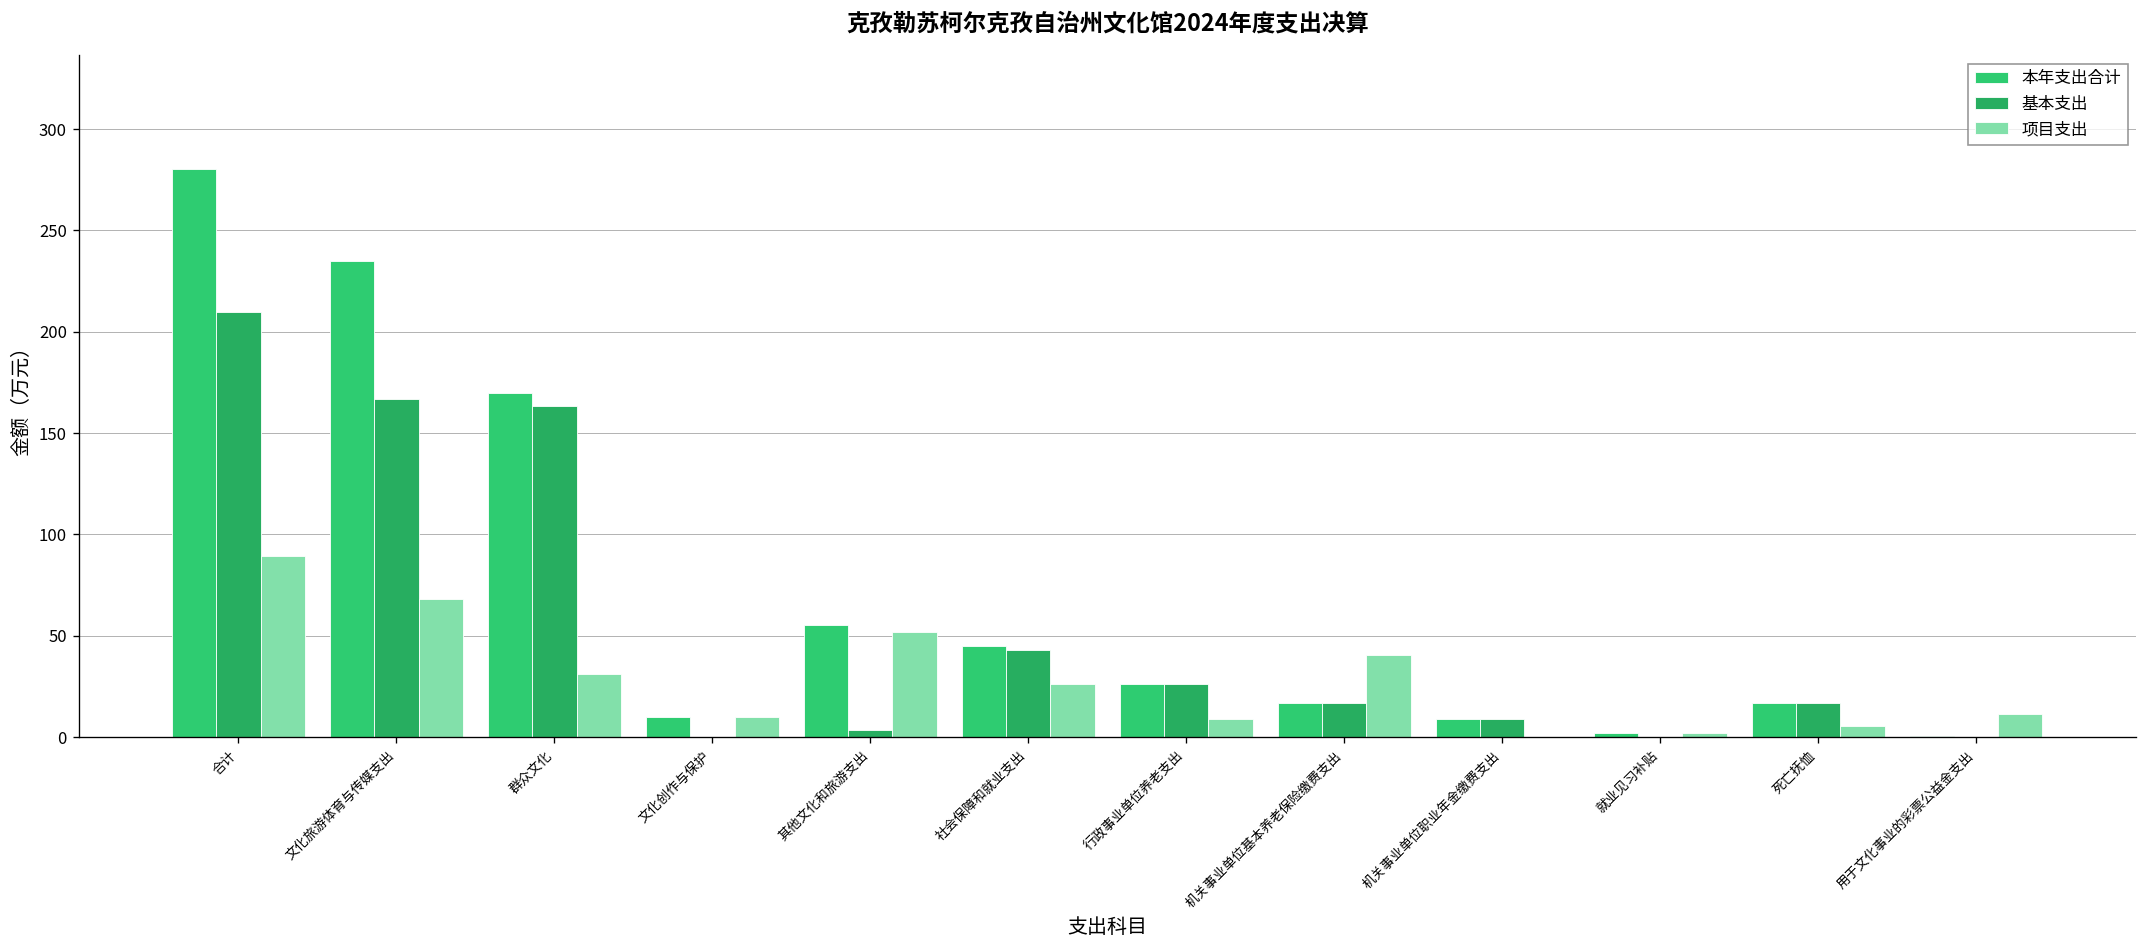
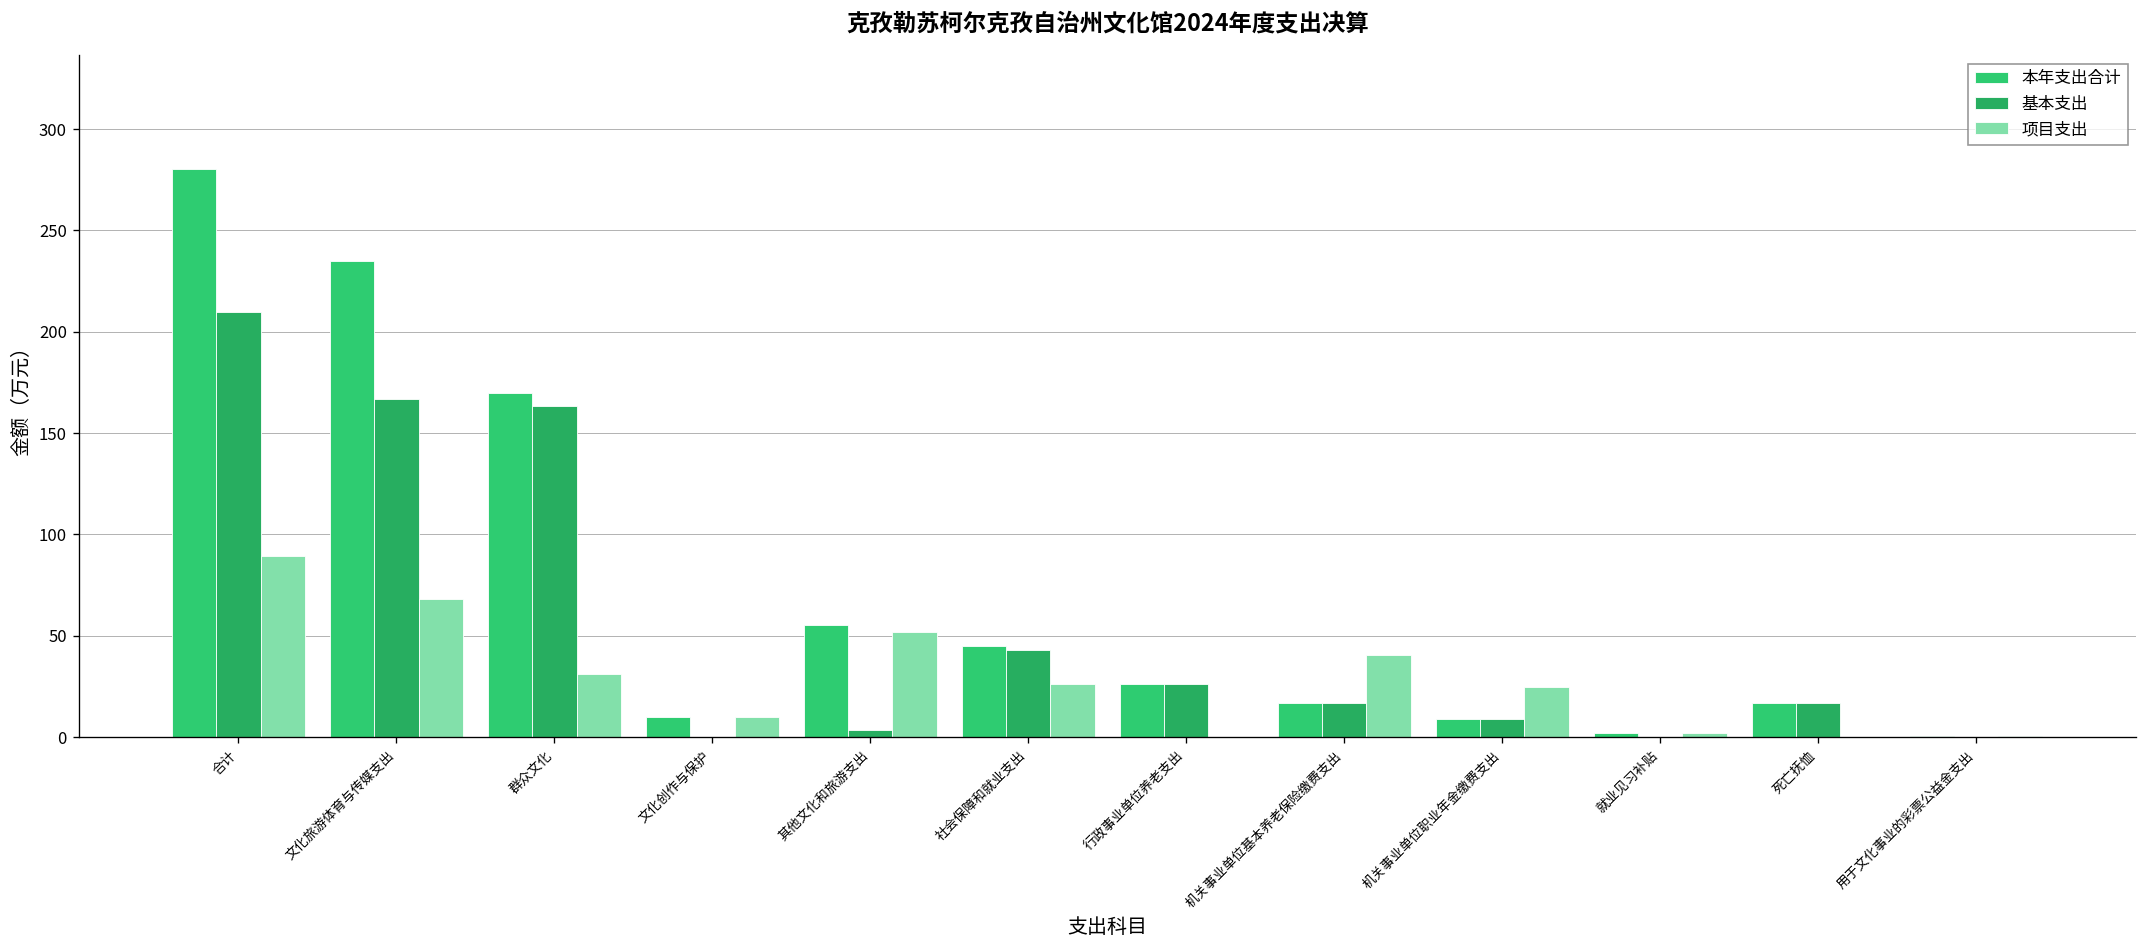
项目支出, 行政事业单位养老支出: 9 -> 0
项目支出, 机关事业单位职业年金缴费支出: 0 -> 25
项目支出, 死亡抚恤: 5 -> 0
项目支出, 用于文化事业的彩票公益金支出: 11 -> 1
